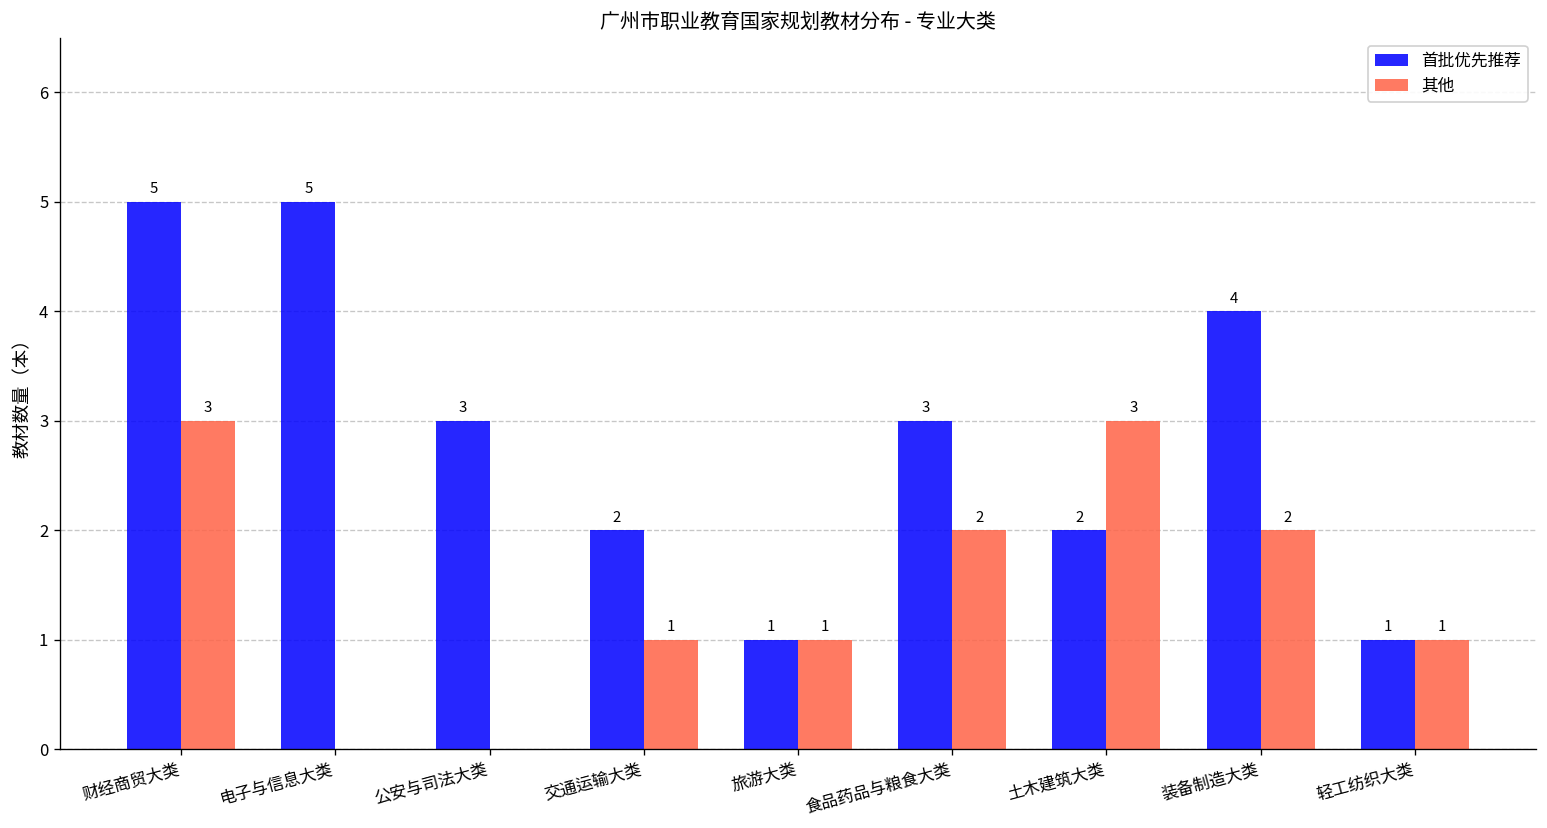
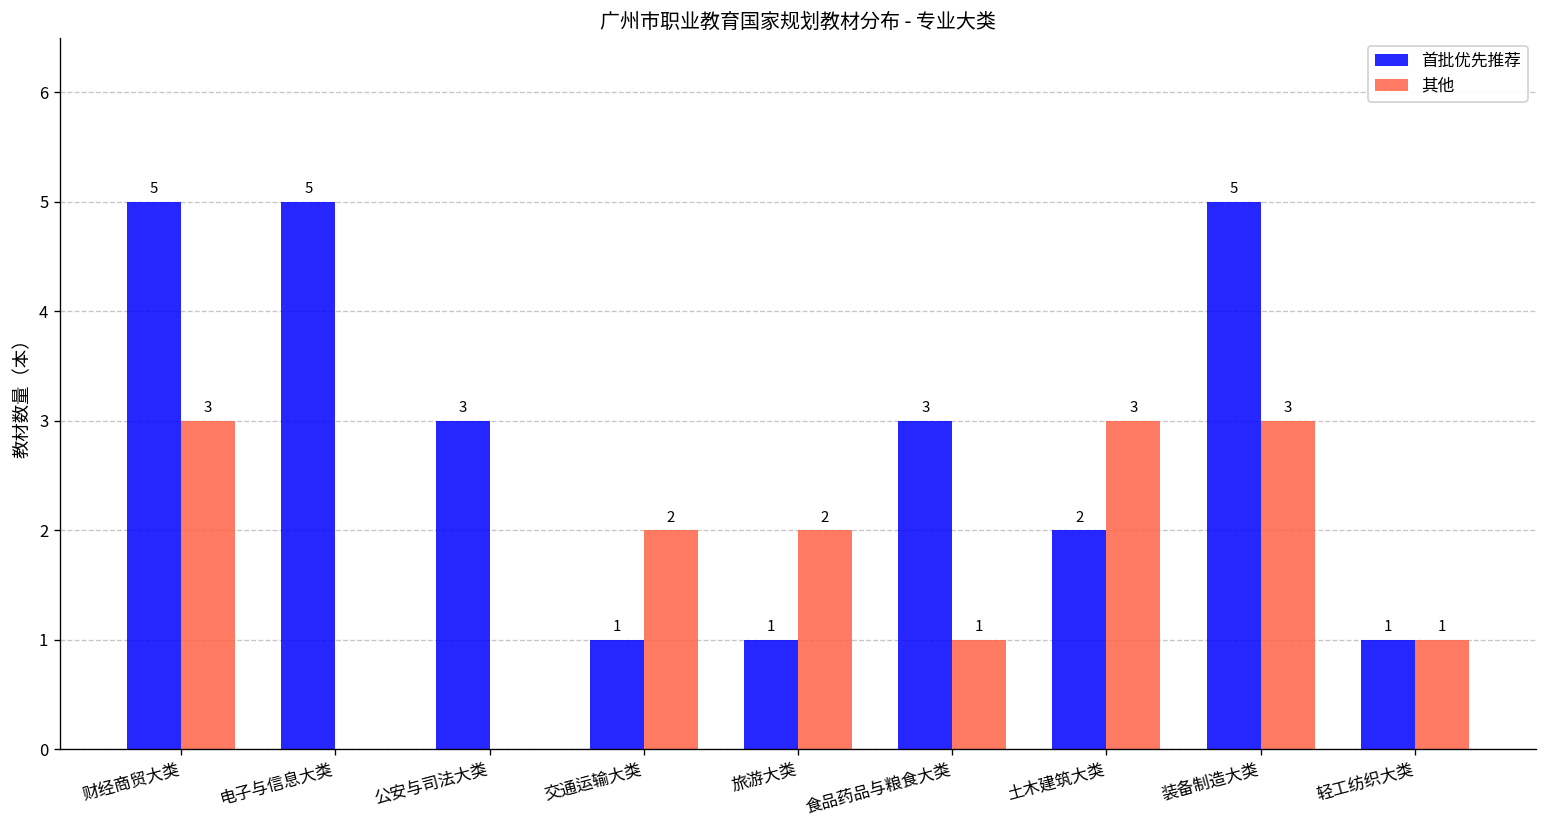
首批优先推荐, 交通运输大类: 2 -> 1
其他, 交通运输大类: 1 -> 2
其他, 旅游大类: 1 -> 2
其他, 食品药品与粮食大类: 2 -> 1
首批优先推荐, 装备制造大类: 4 -> 5
其他, 装备制造大类: 2 -> 3
